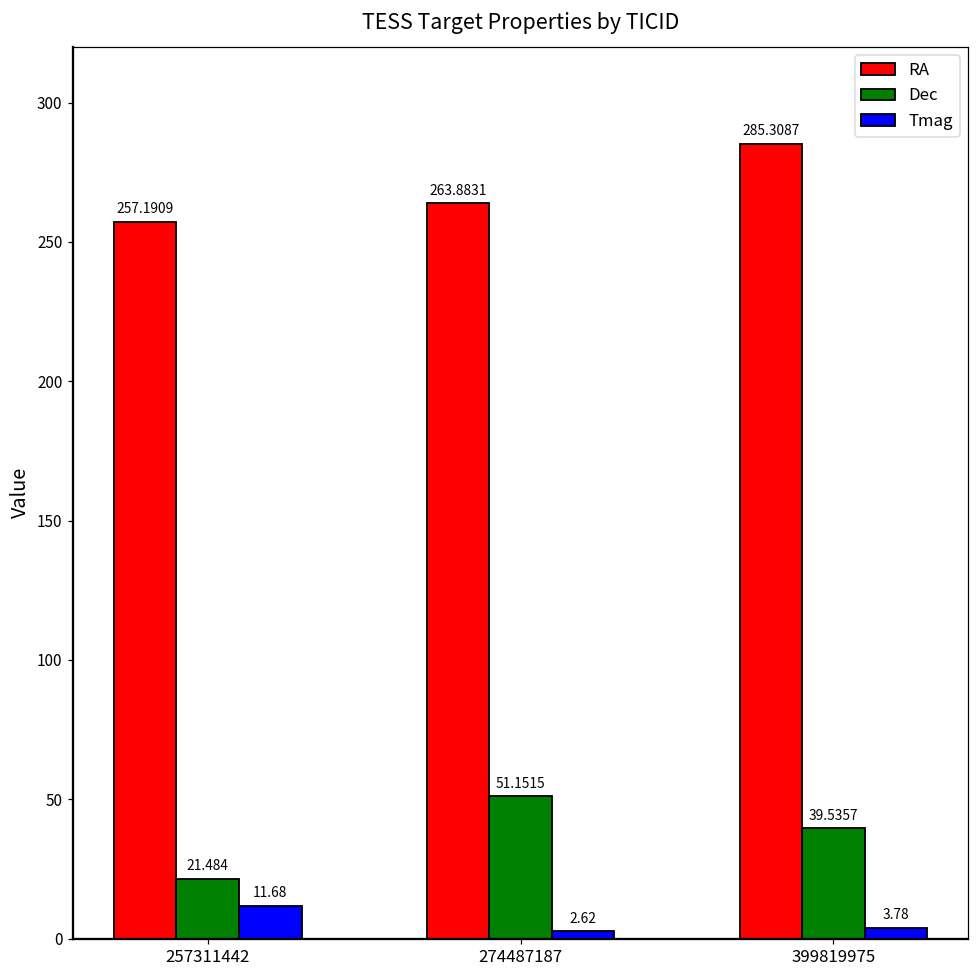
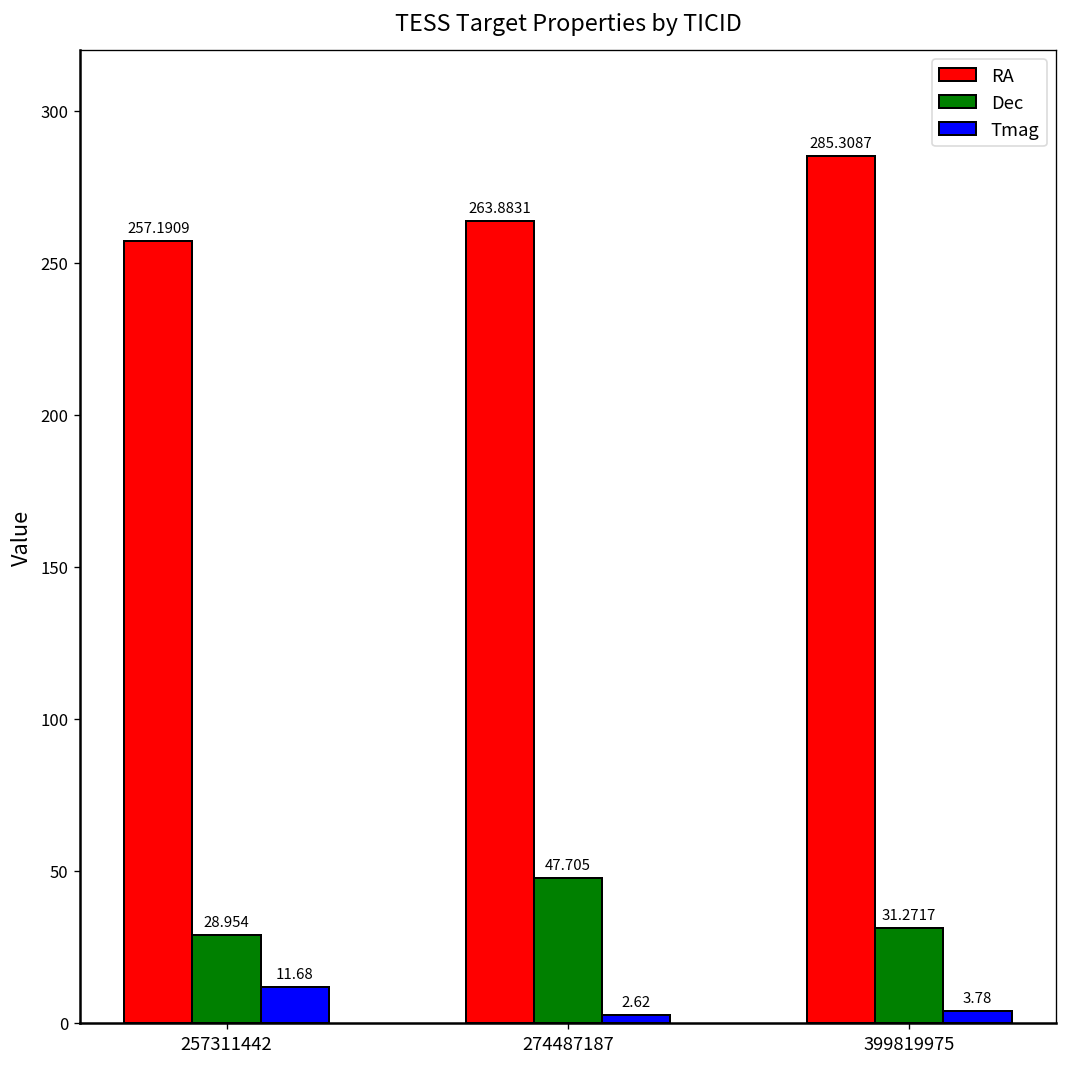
Dec, 257311442: 21.484 -> 28.954
Dec, 274487187: 51.1515 -> 47.705
Dec, 399819975: 39.5357 -> 31.2717
